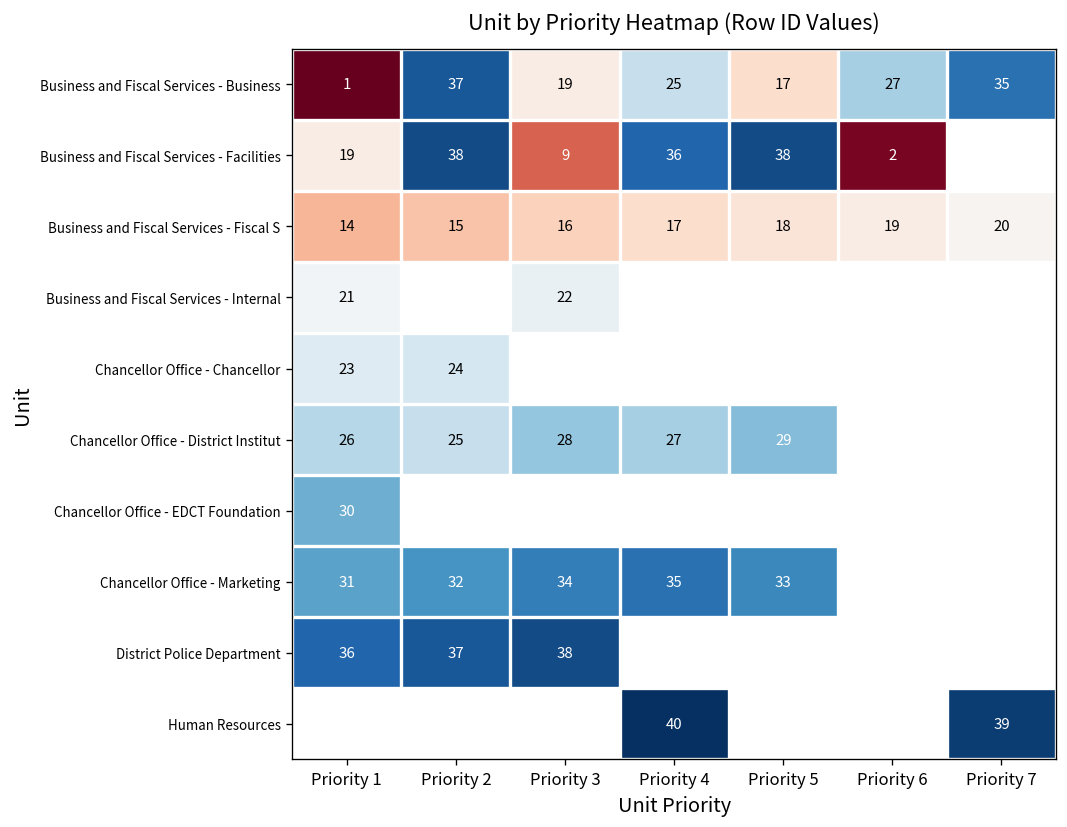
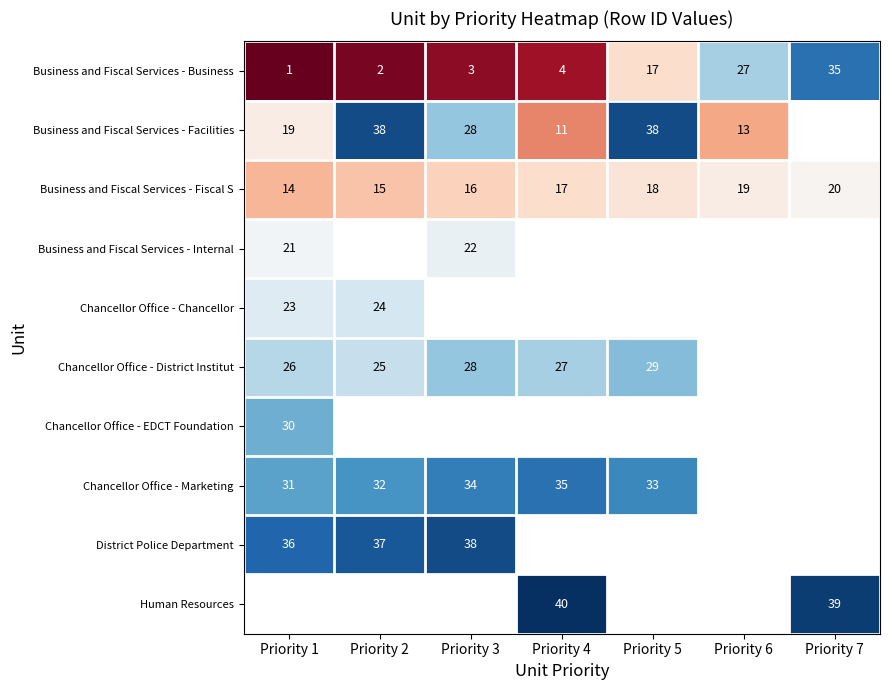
Business and Fiscal Services - Business, Priority 2: 37 -> 2
Business and Fiscal Services - Business, Priority 3: 19 -> 3
Business and Fiscal Services - Business, Priority 4: 25 -> 4
Business and Fiscal Services - Facilities, Priority 3: 9 -> 28
Business and Fiscal Services - Facilities, Priority 4: 36 -> 11
Business and Fiscal Services - Facilities, Priority 6: 2 -> 13
